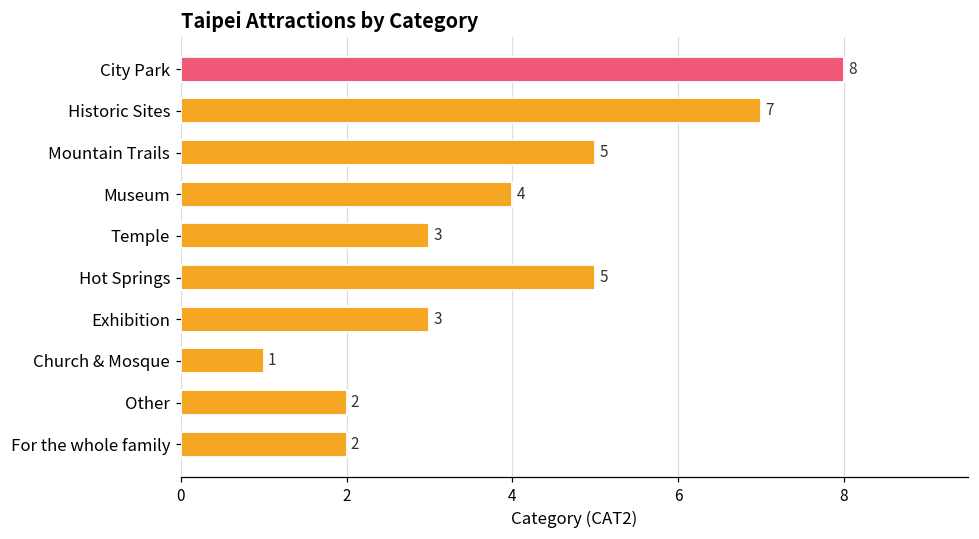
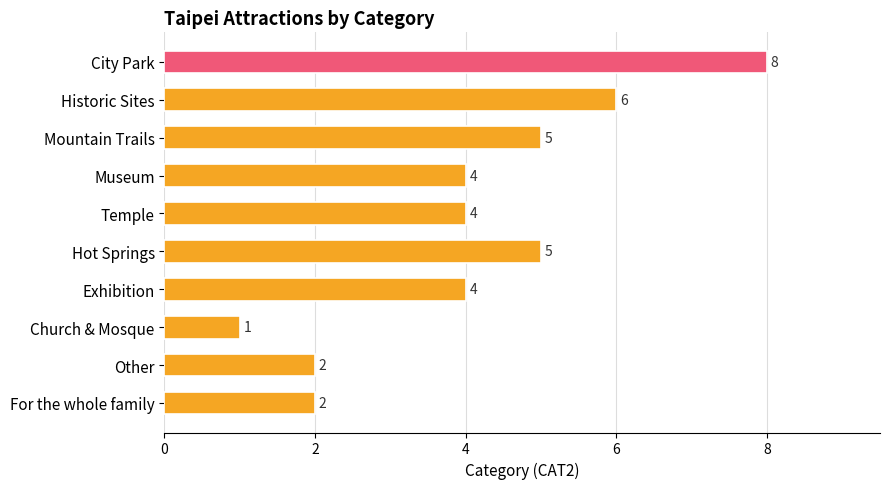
Historic Sites: 7 -> 6
Temple: 3 -> 4
Exhibition: 3 -> 4
